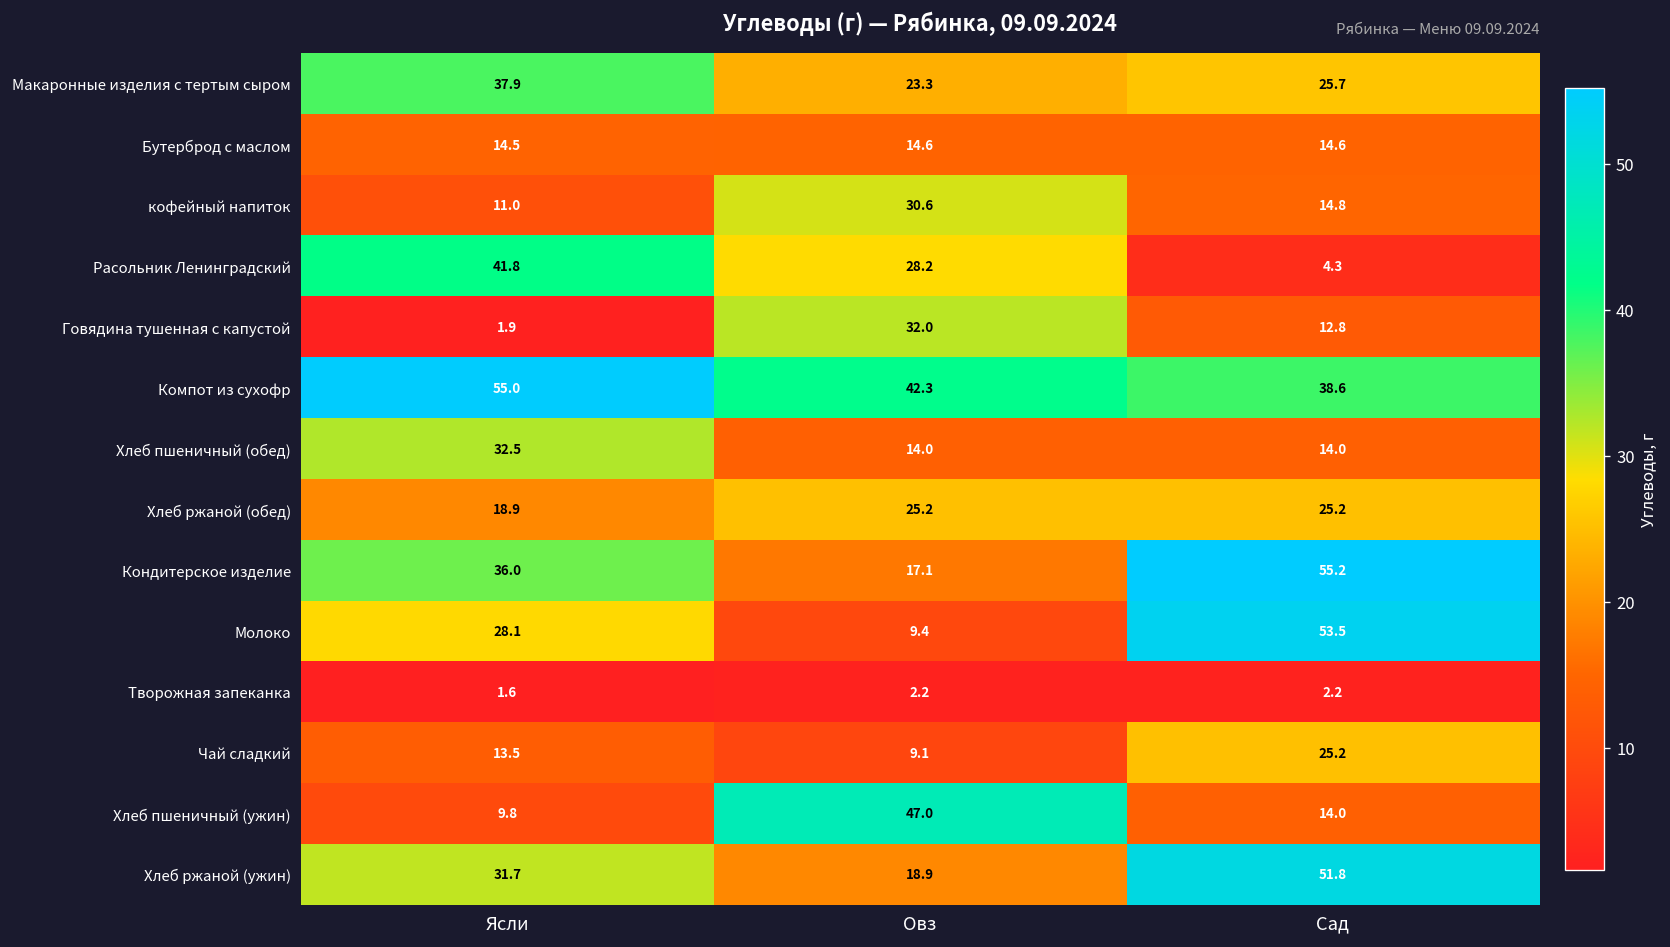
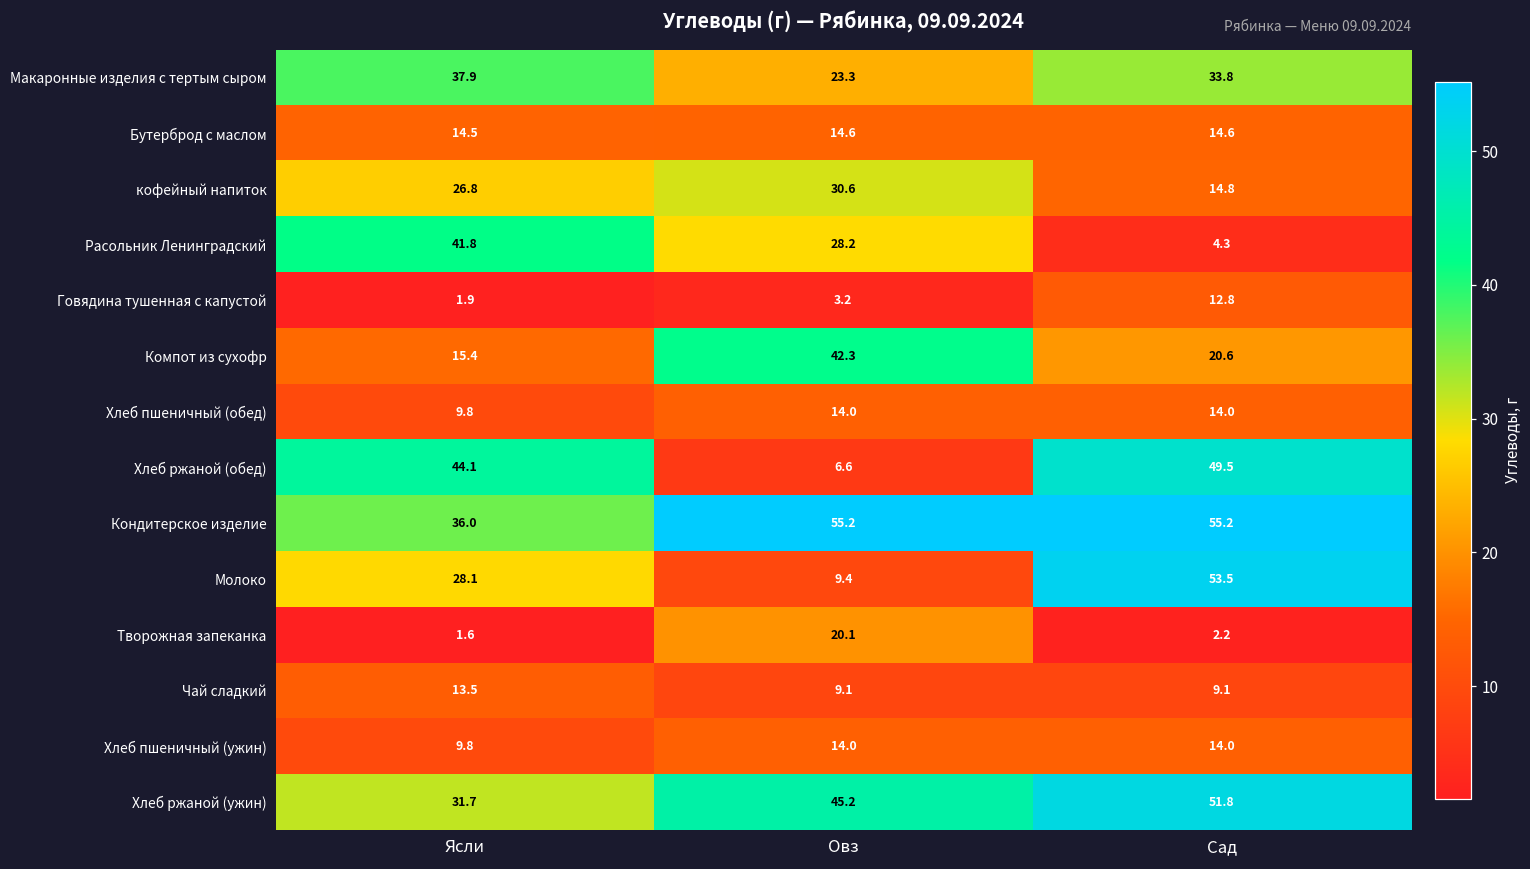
Макаронные изделия с тертым сыром, Сад: 25.7 -> 33.8
кофейный напиток, Ясли: 11.0 -> 26.8
Говядина тушенная с капустой, Овз: 32.0 -> 3.2
Компот из сухофр, Ясли: 55.0 -> 15.4
Компот из сухофр, Сад: 38.6 -> 20.6
Хлеб пшеничный (обед), Ясли: 32.5 -> 9.8
Хлеб ржаной (обед), Ясли: 18.9 -> 44.1
Хлеб ржаной (обед), Овз: 25.2 -> 6.6
Хлеб ржаной (обед), Сад: 25.2 -> 49.5
Кондитерское изделие, Овз: 17.1 -> 55.2
Творожная запеканка, Овз: 2.2 -> 20.1
Чай сладкий, Сад: 25.2 -> 9.1
Хлеб пшеничный (ужин), Овз: 47.0 -> 14.0
Хлеб ржаной (ужин), Овз: 18.9 -> 45.2
